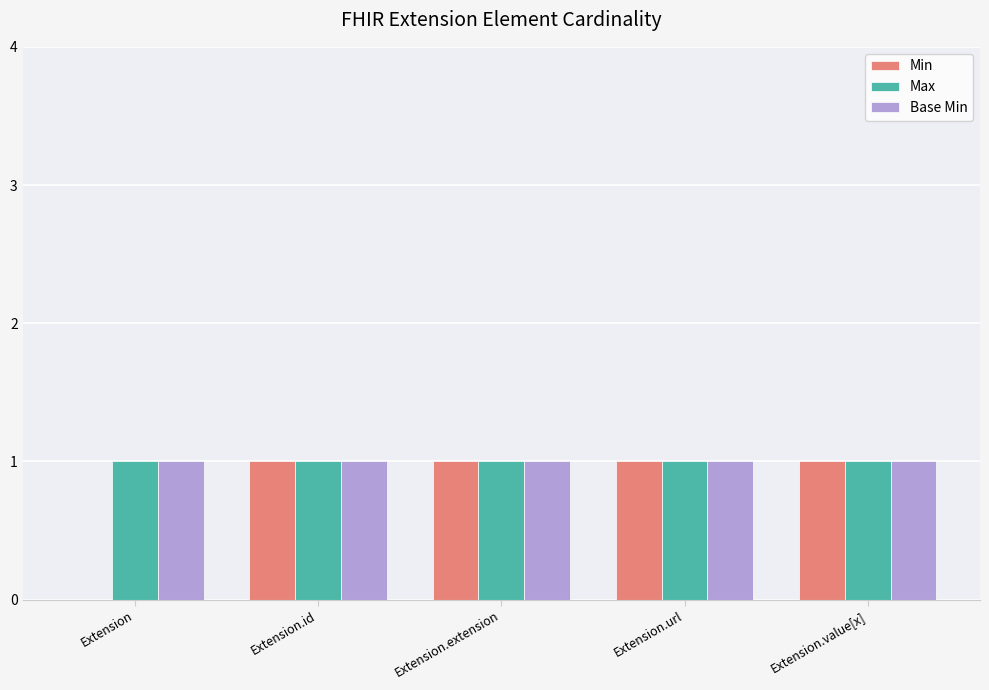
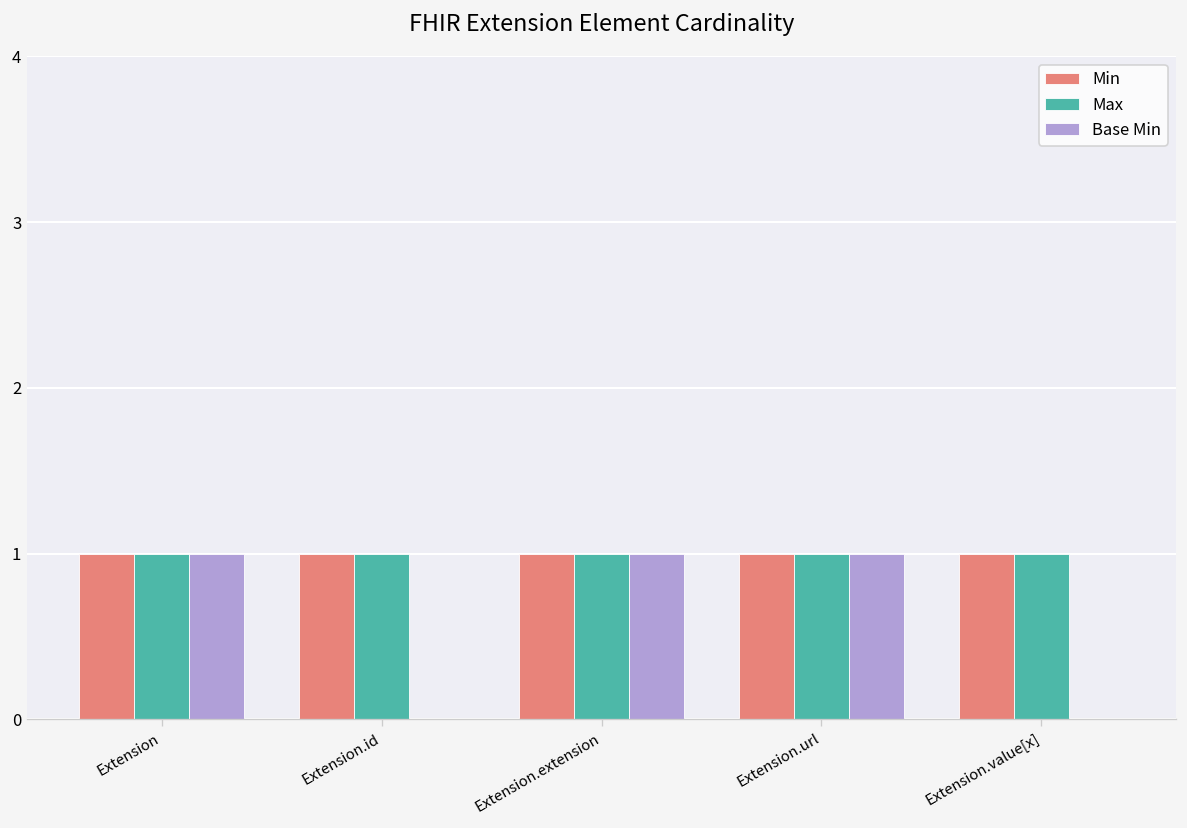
Min, Extension: 0 -> 1
Base Min, Extension.id: 1 -> 0
Base Min, Extension.value[x]: 1 -> 0
